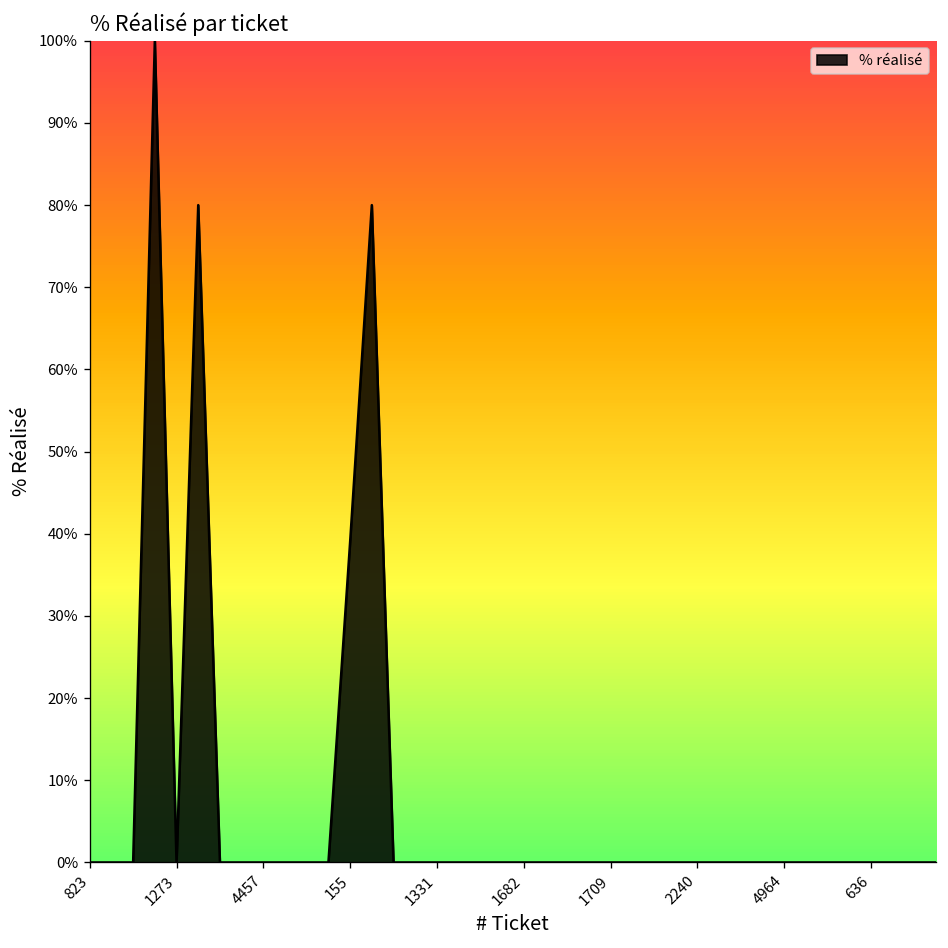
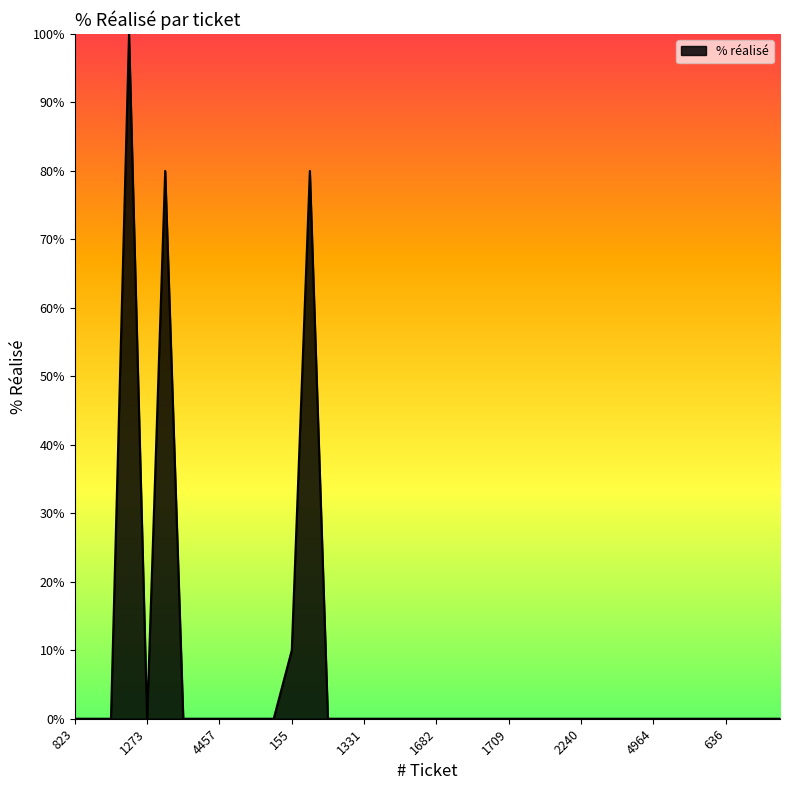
155: 39% -> 10%
